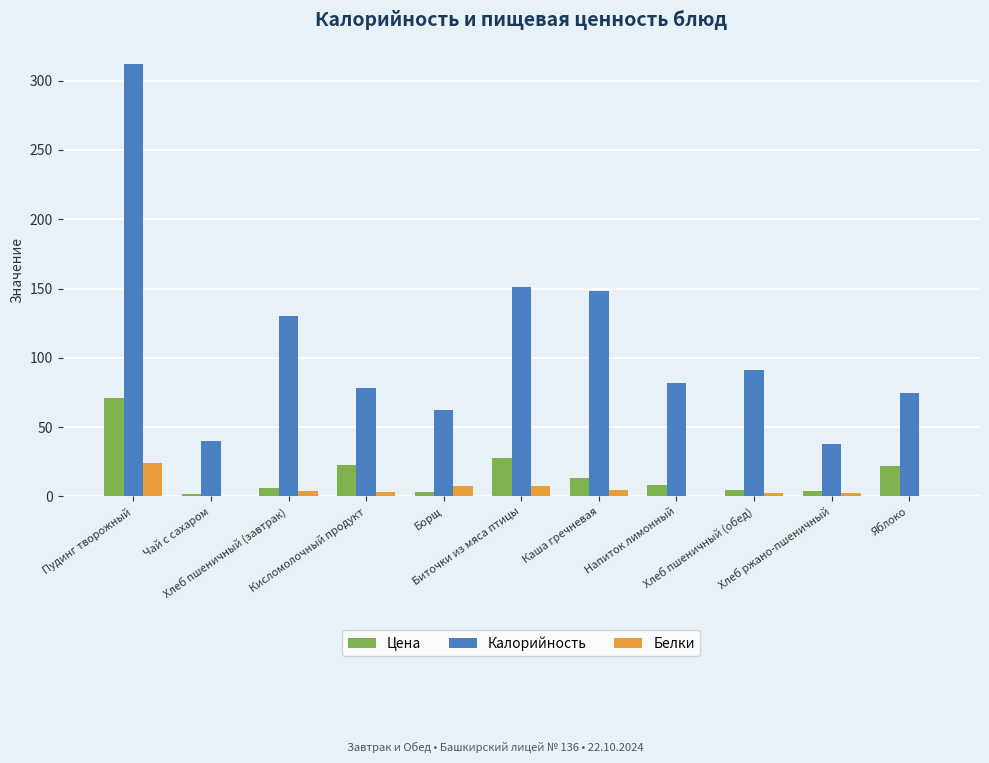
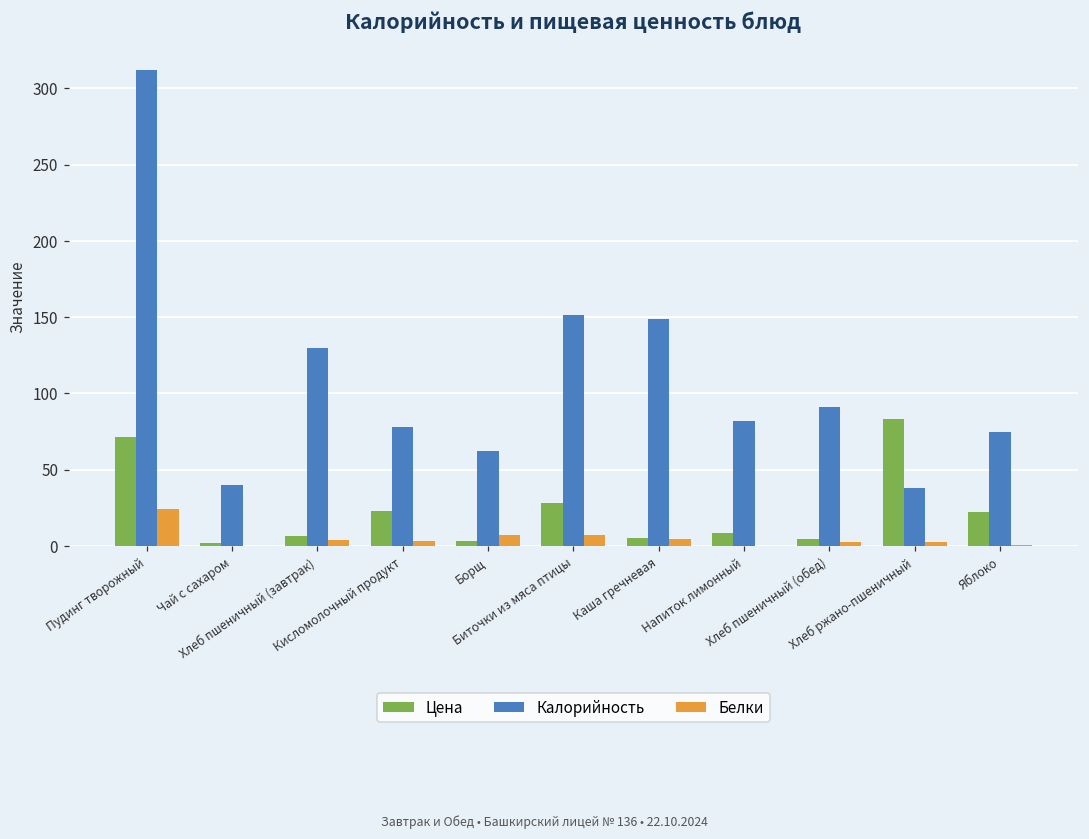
Цена, Каша гречневая: 13 -> 5
Цена, Хлеб ржано-пшеничный: 4 -> 83
